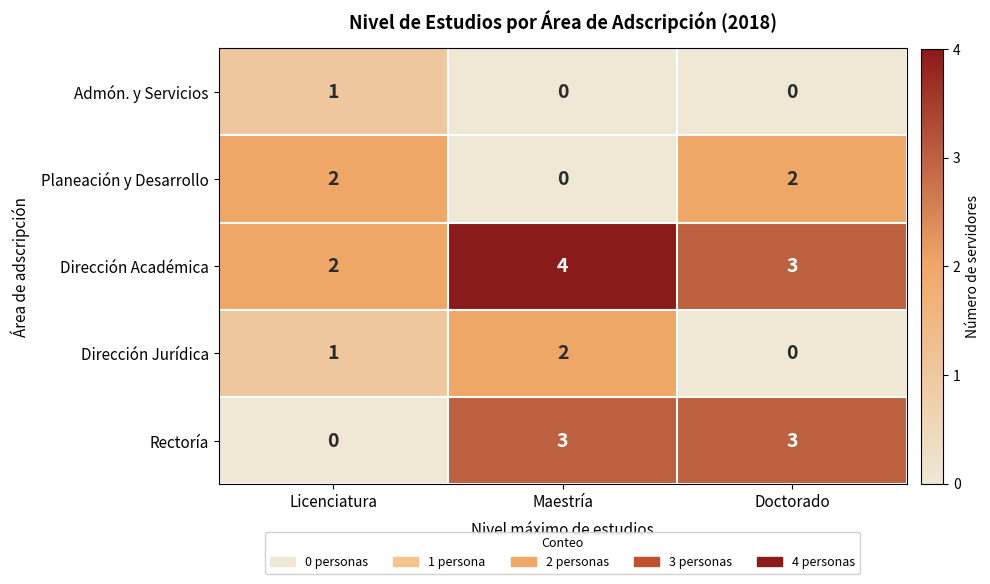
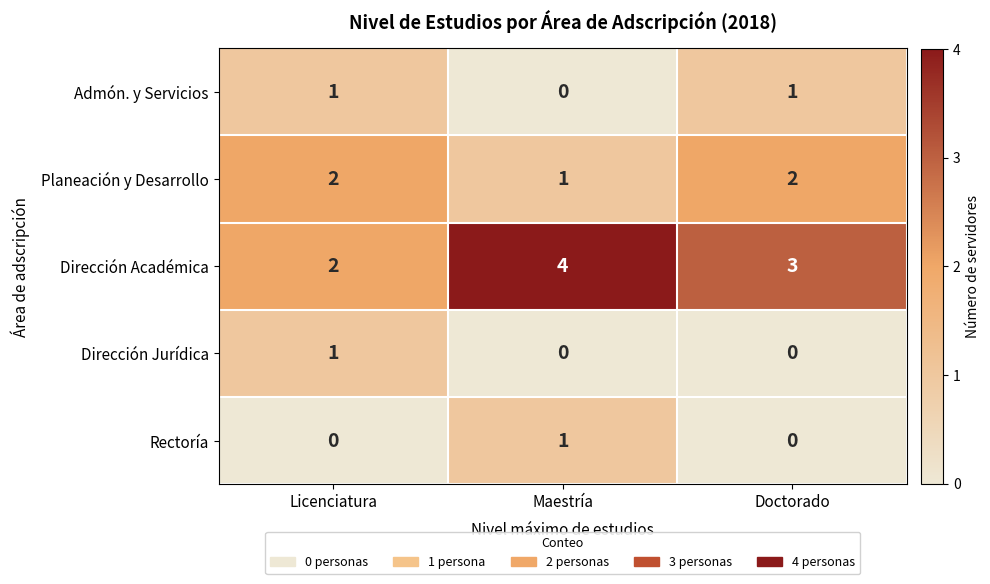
Admón. y Servicios, Doctorado: 0 -> 1
Planeación y Desarrollo, Maestría: 0 -> 1
Dirección Jurídica, Maestría: 2 -> 0
Rectoría, Maestría: 3 -> 1
Rectoría, Doctorado: 3 -> 0
